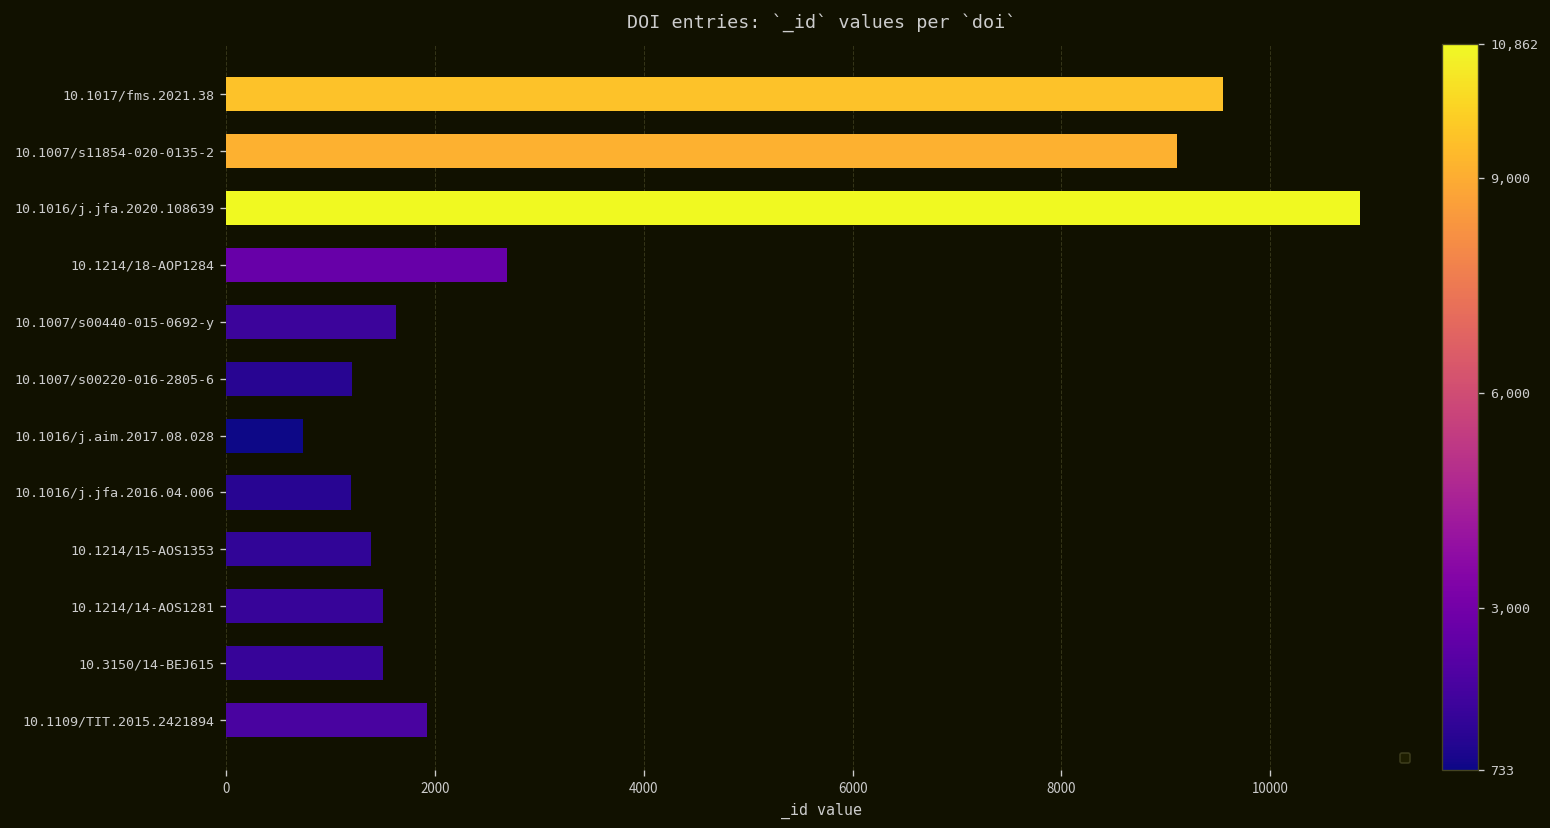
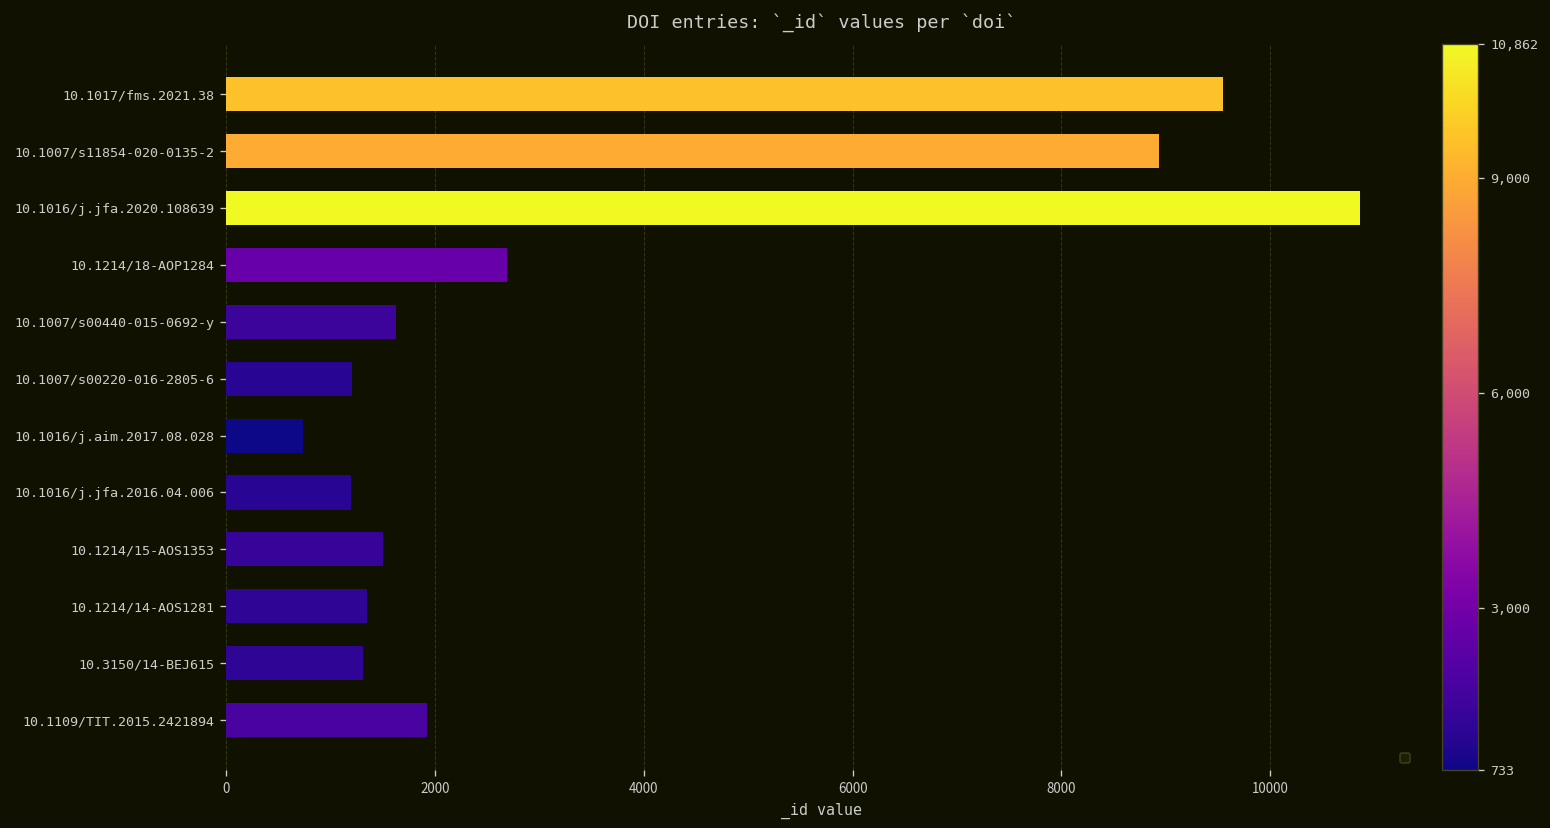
10.1007/s11854-020-0135-2: 9100 -> 8900
10.1214/15-AOS1353: 1400 -> 1500
10.1214/14-AOS1281: 1500 -> 1300
10.3150/14-BEJ615: 1500 -> 1300
